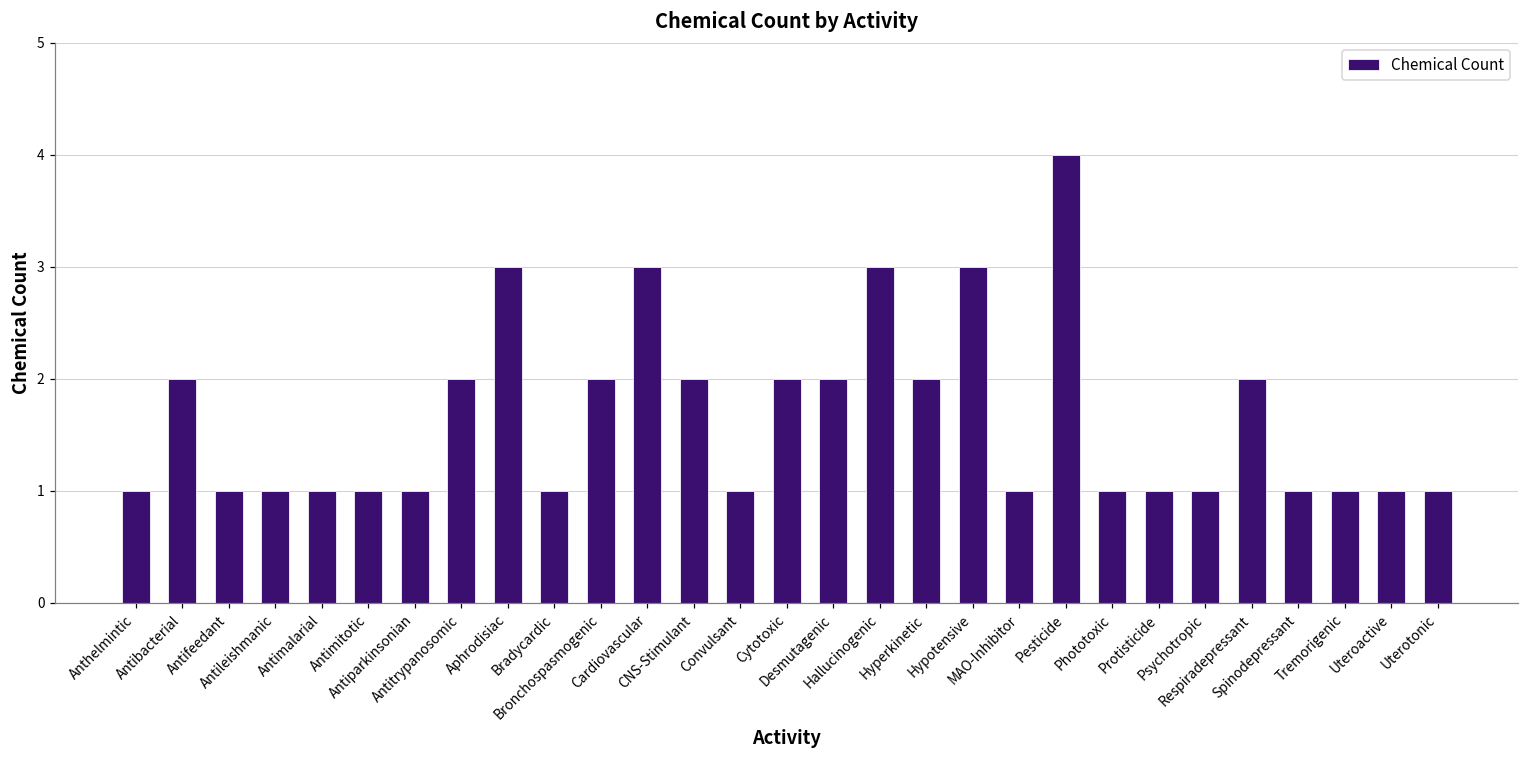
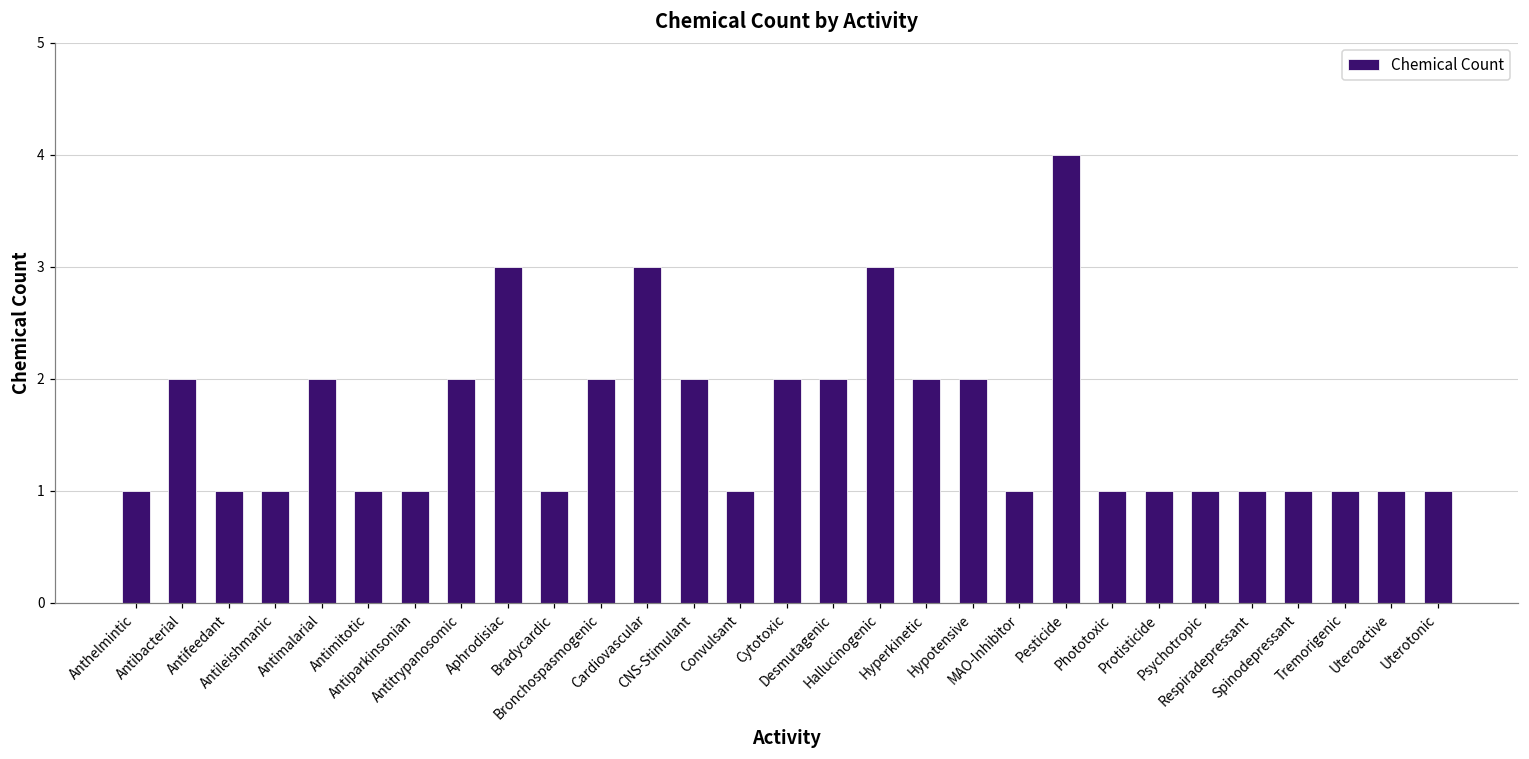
Antimalarial: 1 -> 2
Hypotensive: 3 -> 2
Respiradepressant: 2 -> 1
